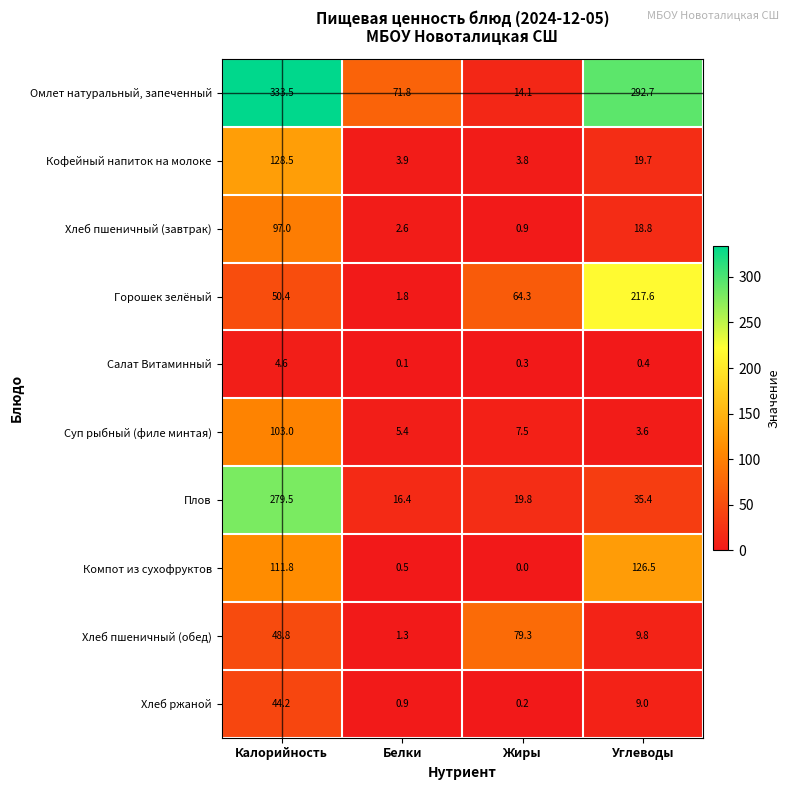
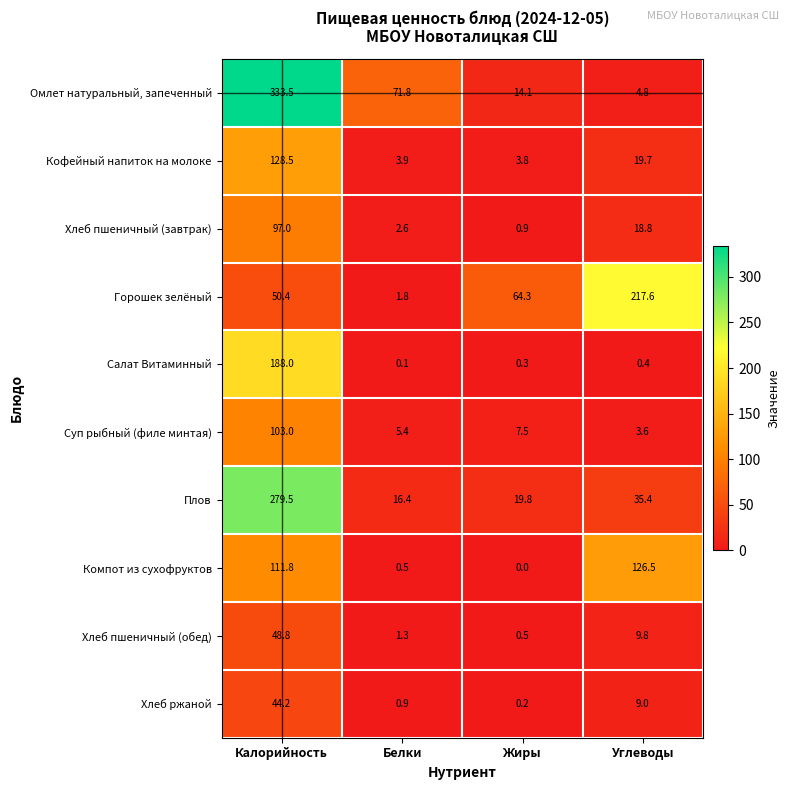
Омлет натуральный, запеченный, Углеводы: 292.7 -> 4.8
Салат Витаминный, Калорийность: 4.6 -> 188.0
Хлеб пшеничный (обед), Жиры: 79.3 -> 0.5
